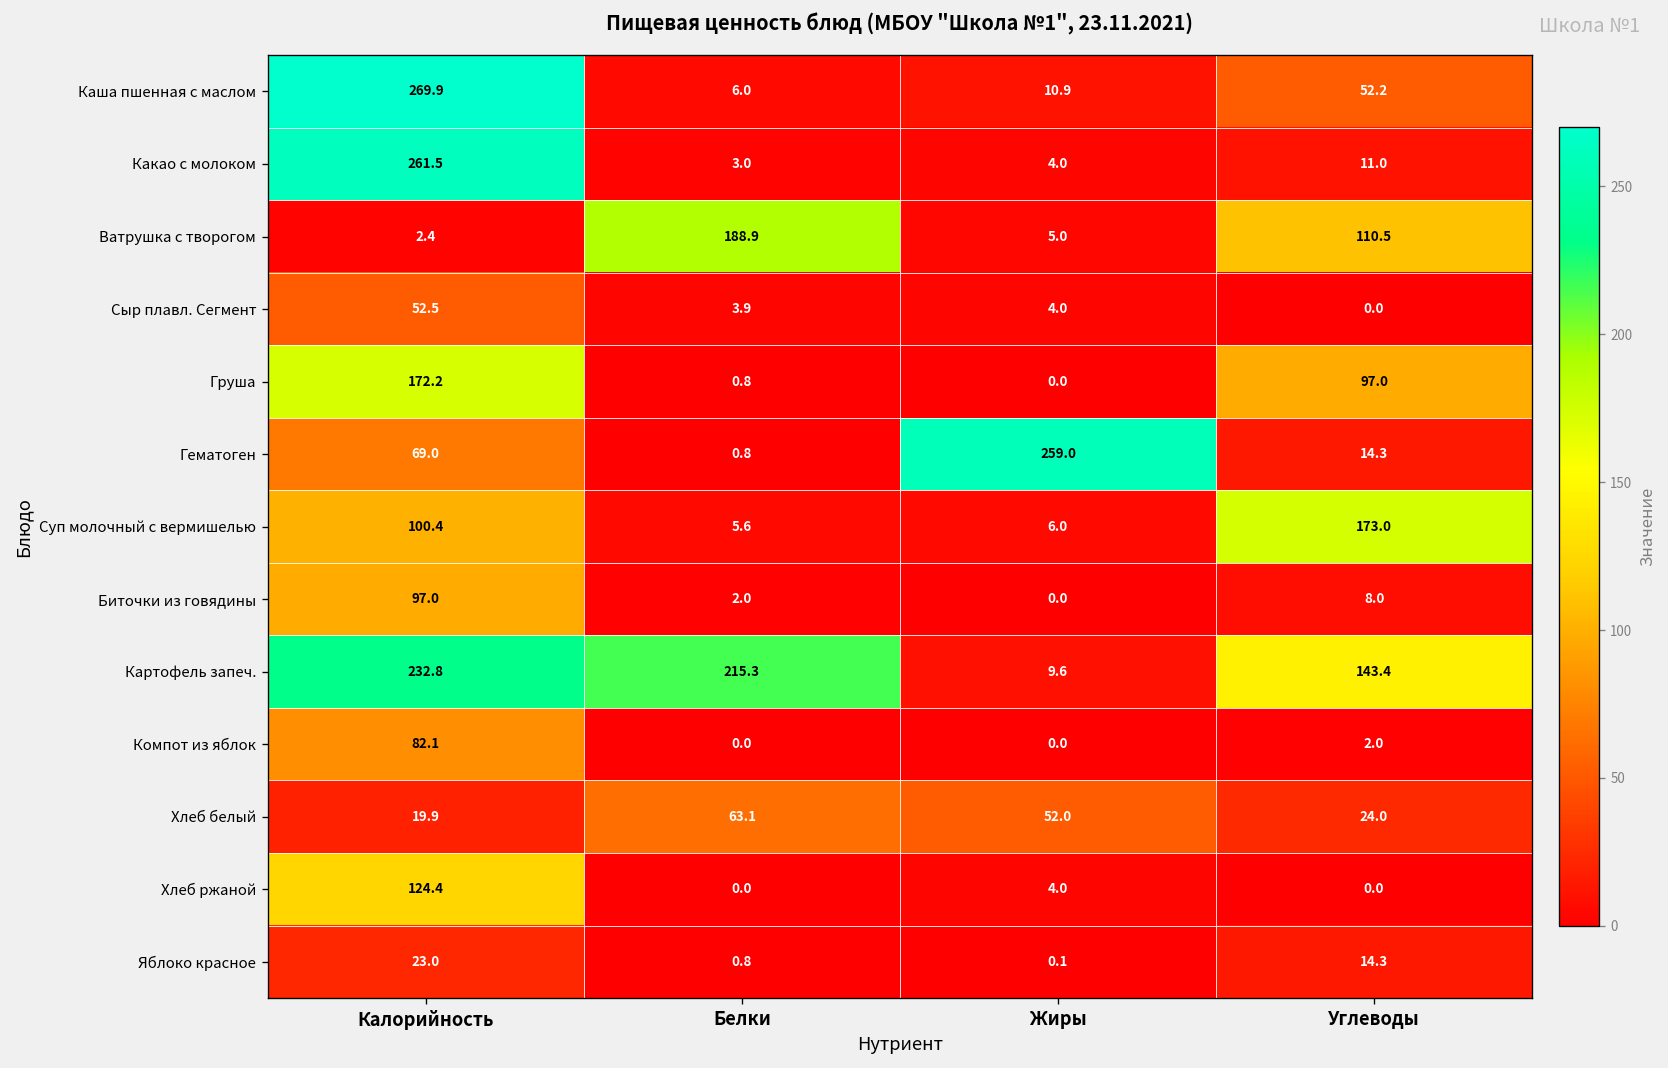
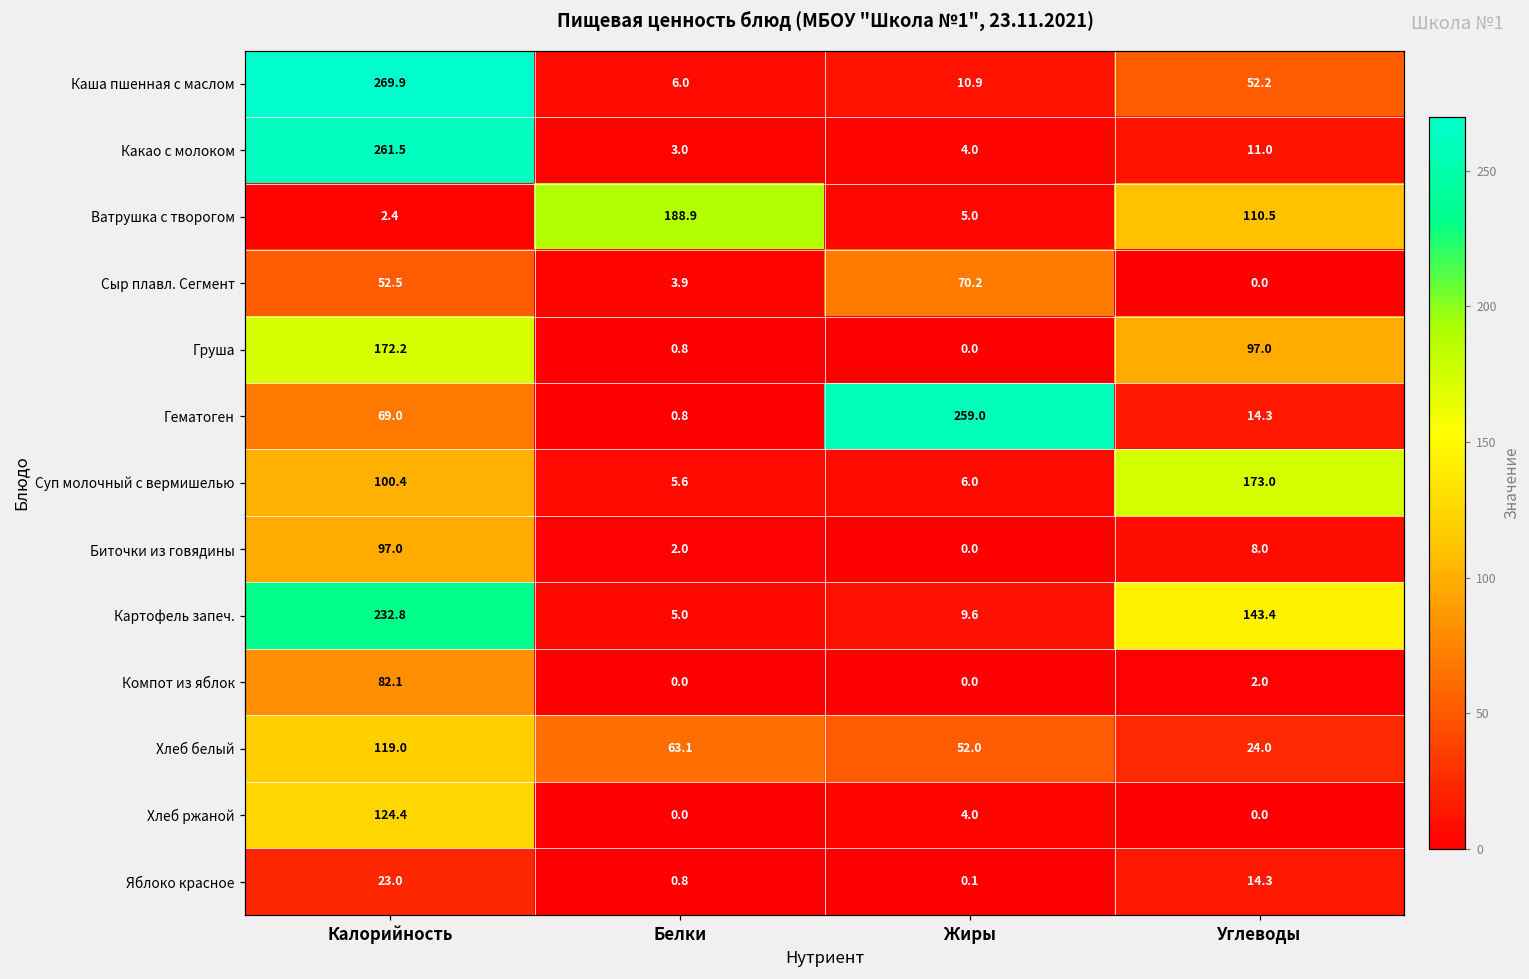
Сыр плавл. Сегмент, Жиры: 4.0 -> 70.2
Картофель запеч., Белки: 215.3 -> 5.0
Хлеб белый, Калорийность: 19.9 -> 119.0
